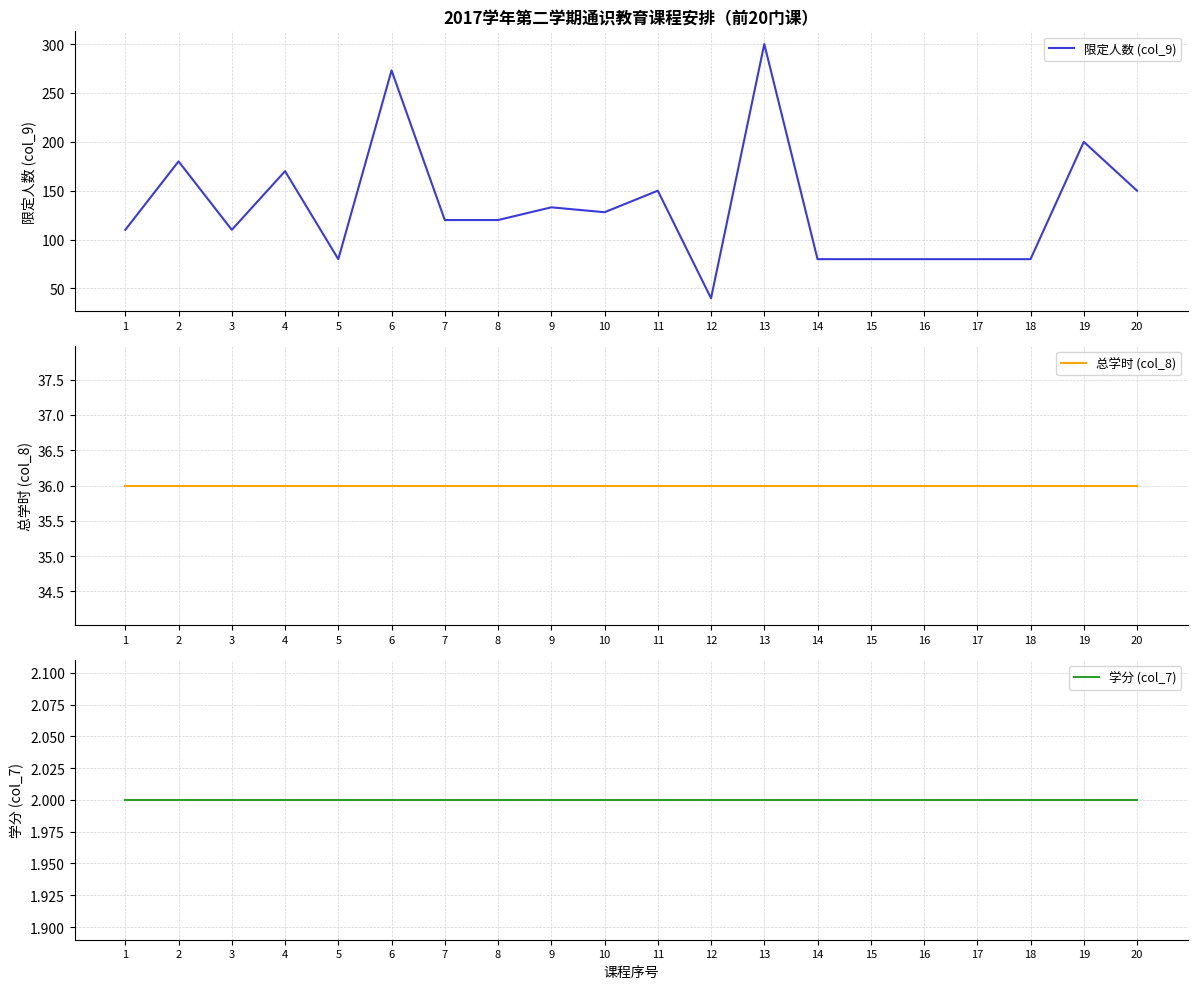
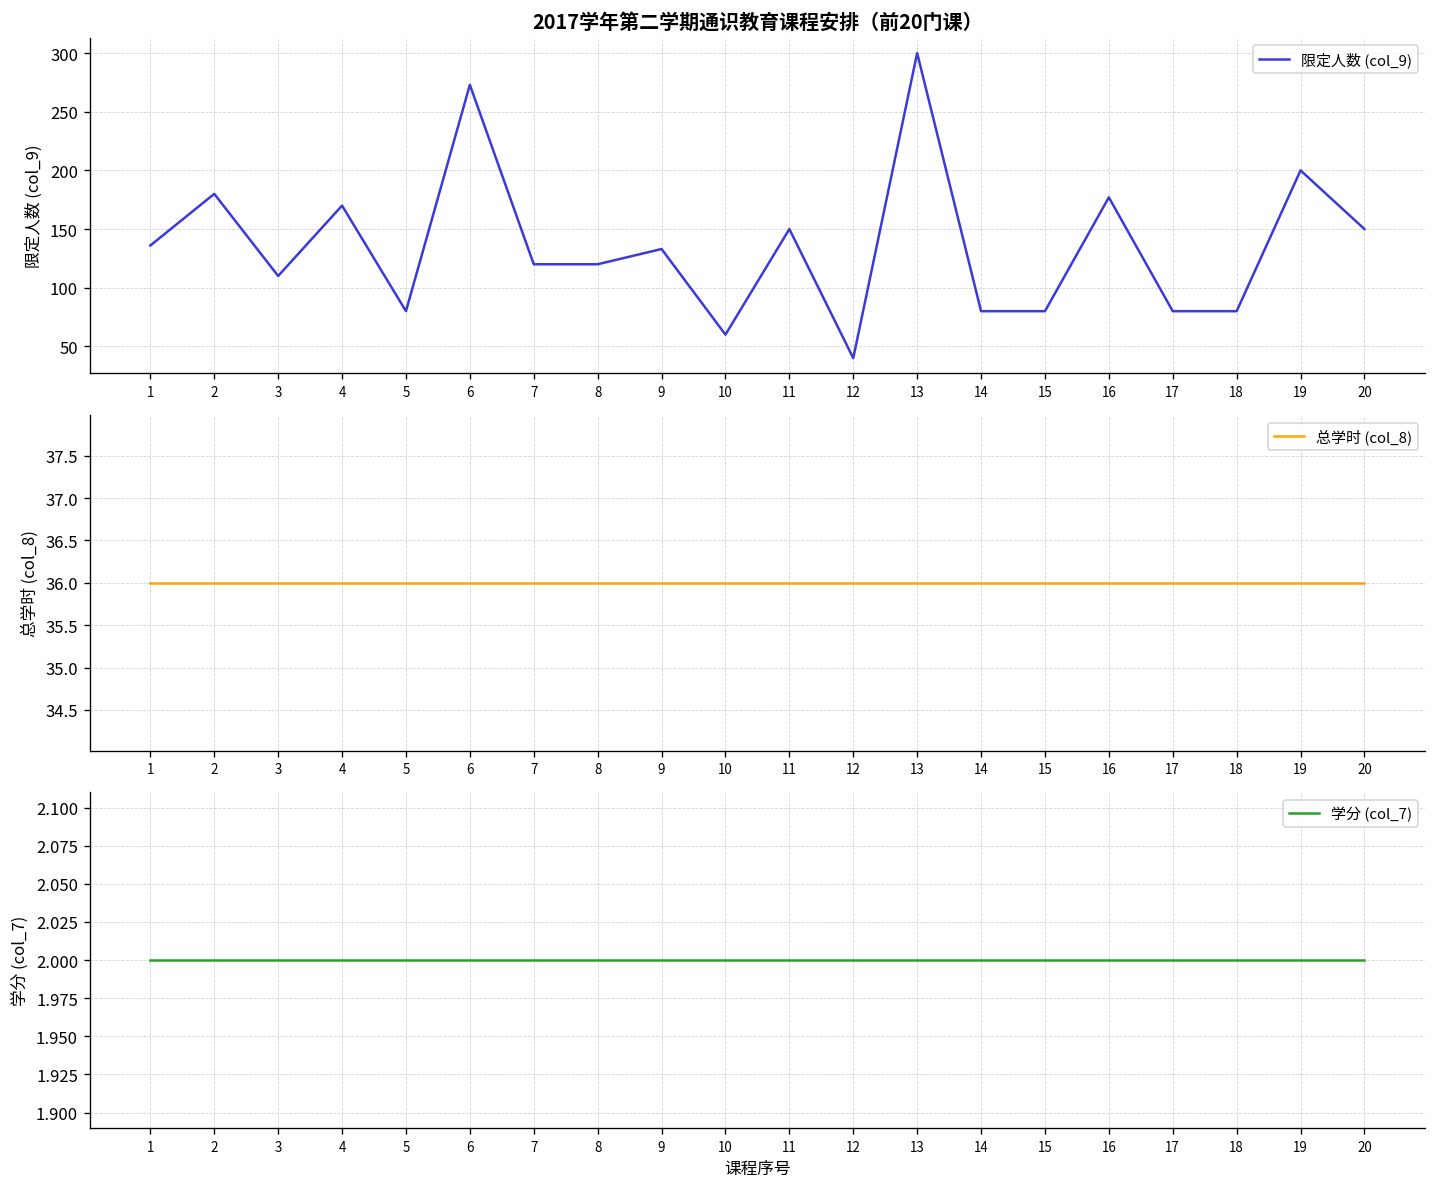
2017学年第二学期通识教育课程安排（前20门课）, 1: 110 -> 140
2017学年第二学期通识教育课程安排（前20门课）, 10: 130 -> 60
2017学年第二学期通识教育课程安排（前20门课）, 16: 80 -> 180
